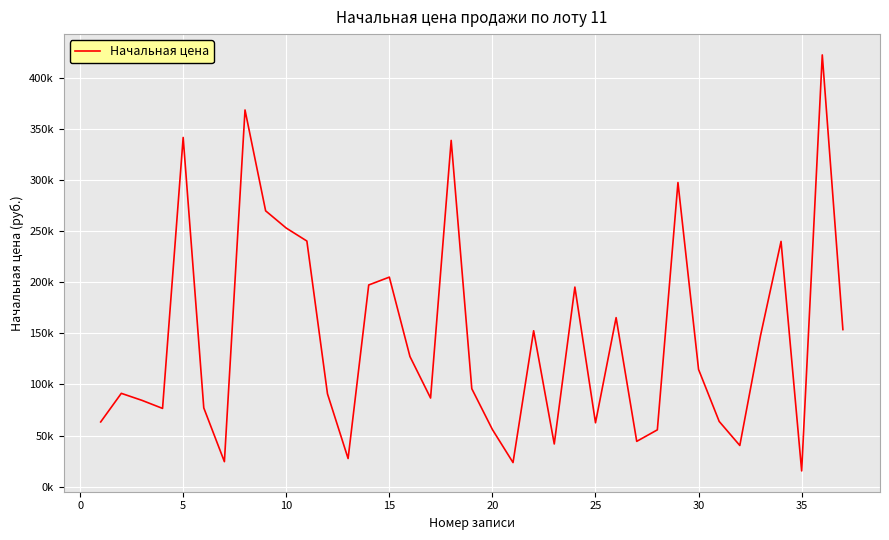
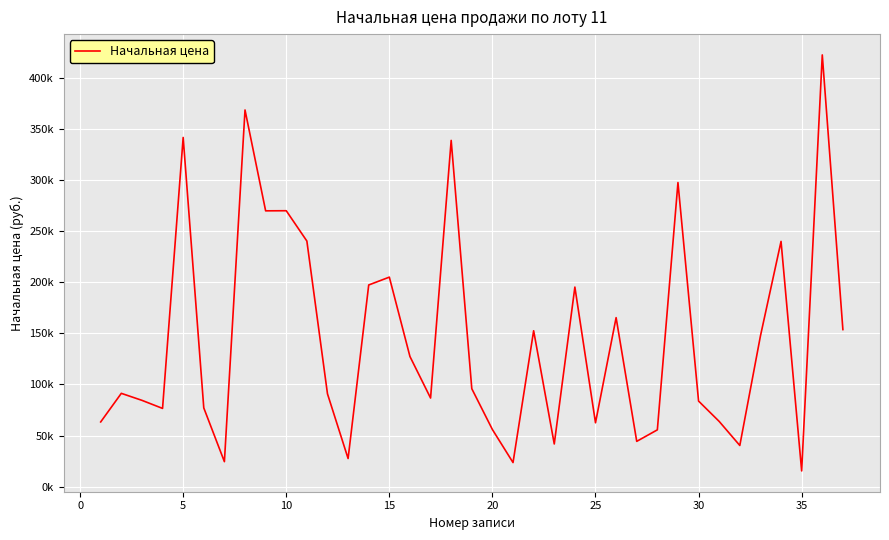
10: 253000 -> 270000
30: 115000 -> 84000
